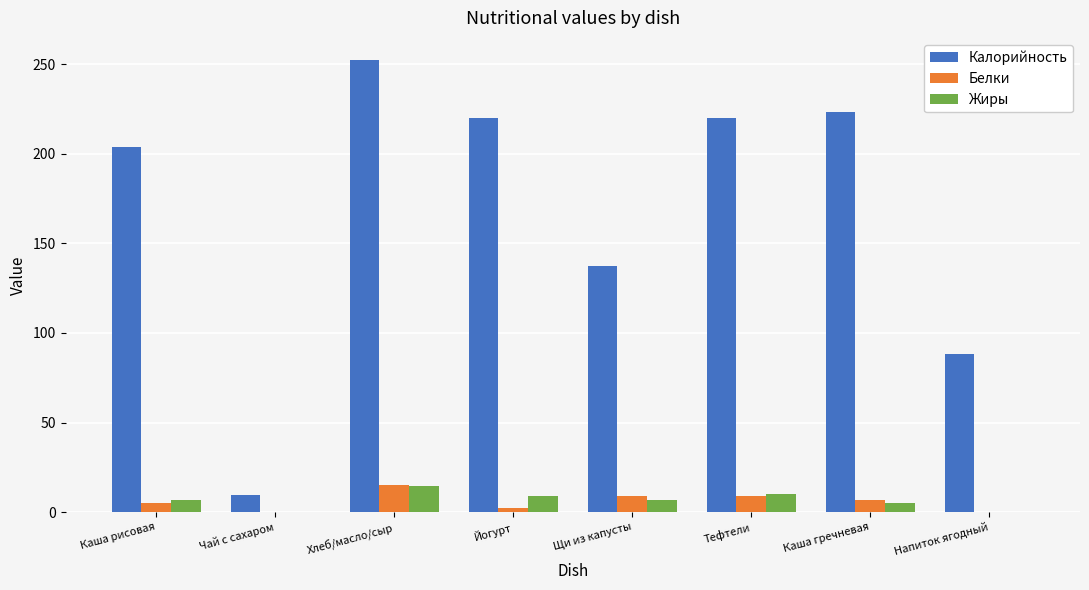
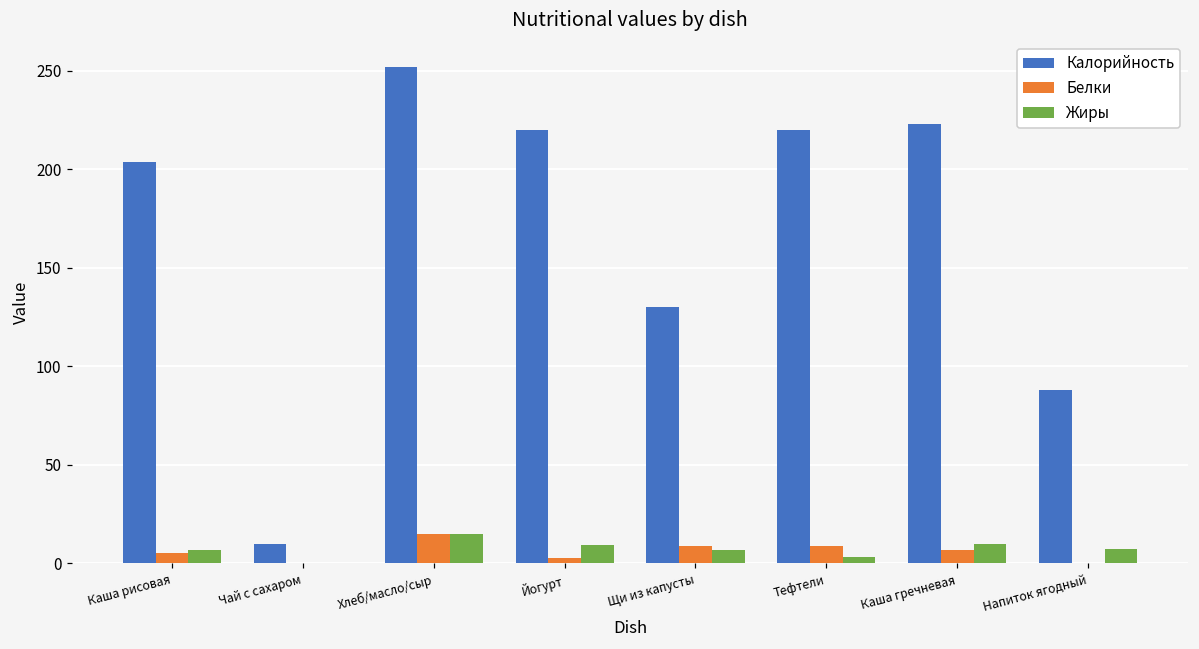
Калорийность, Щи из капусты: 138 -> 130
Жиры, Тефтели: 10 -> 3
Жиры, Каша гречневая: 5 -> 10
Жиры, Напиток ягодный: 0 -> 7
